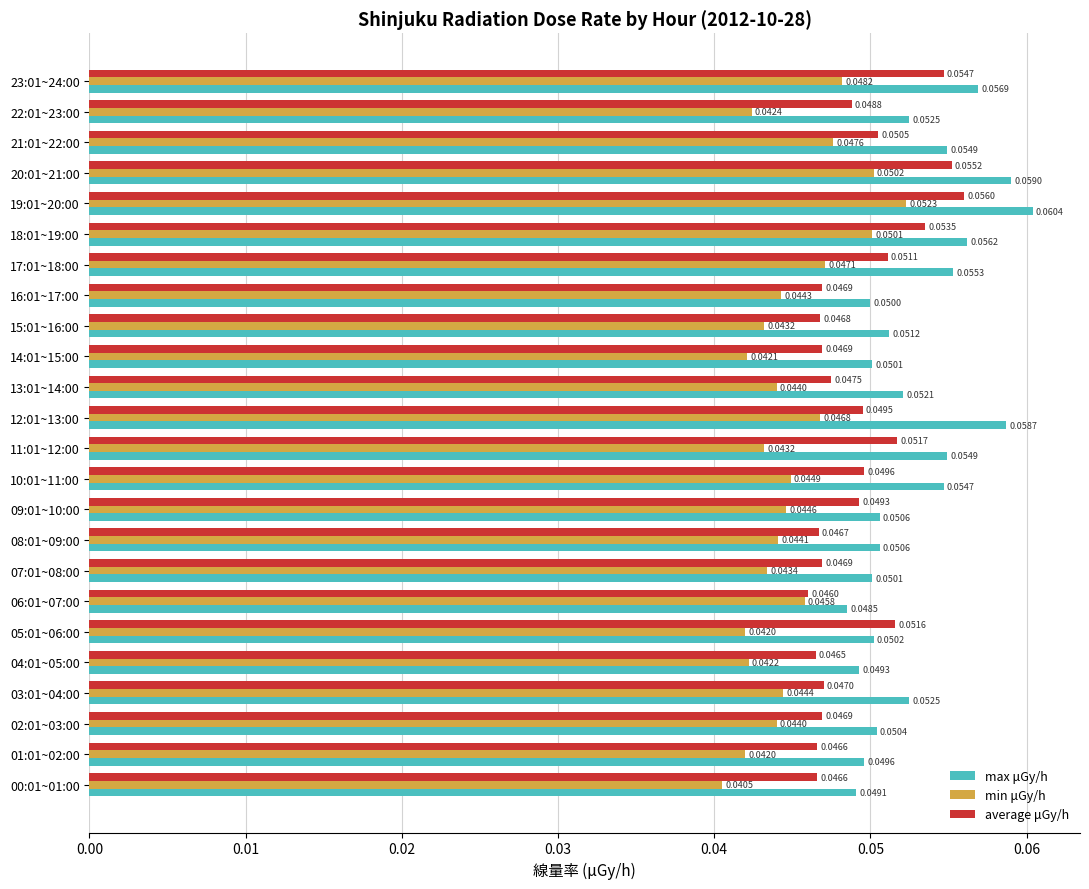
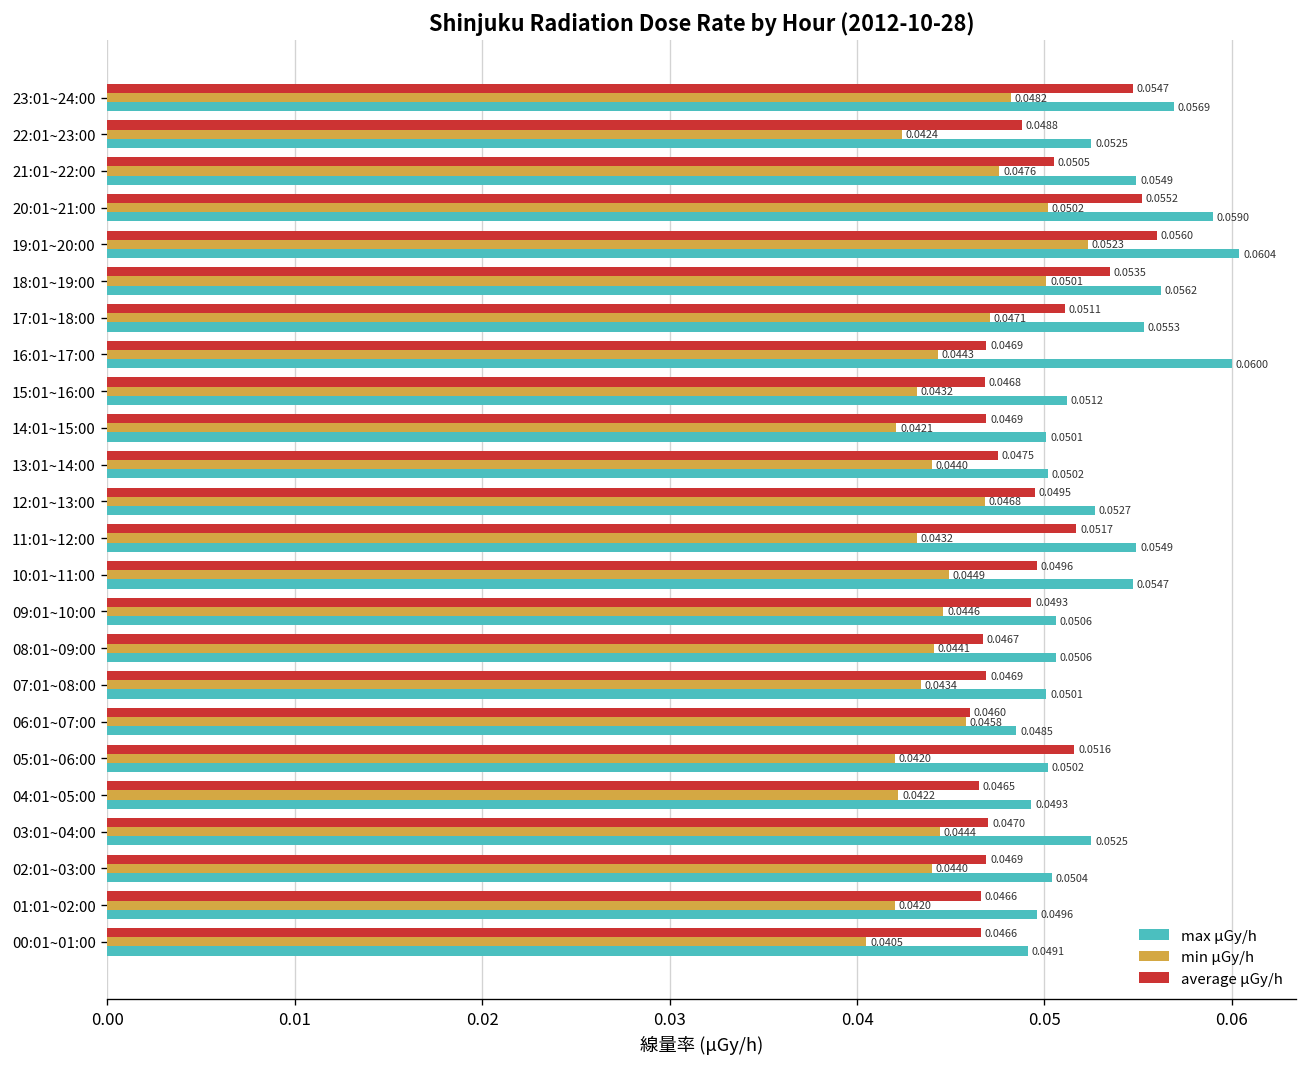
max μGy/h, 16:01~17:00: 0.0500 -> 0.0600
max μGy/h, 13:01~14:00: 0.0521 -> 0.0502
max μGy/h, 12:01~13:00: 0.0587 -> 0.0527
